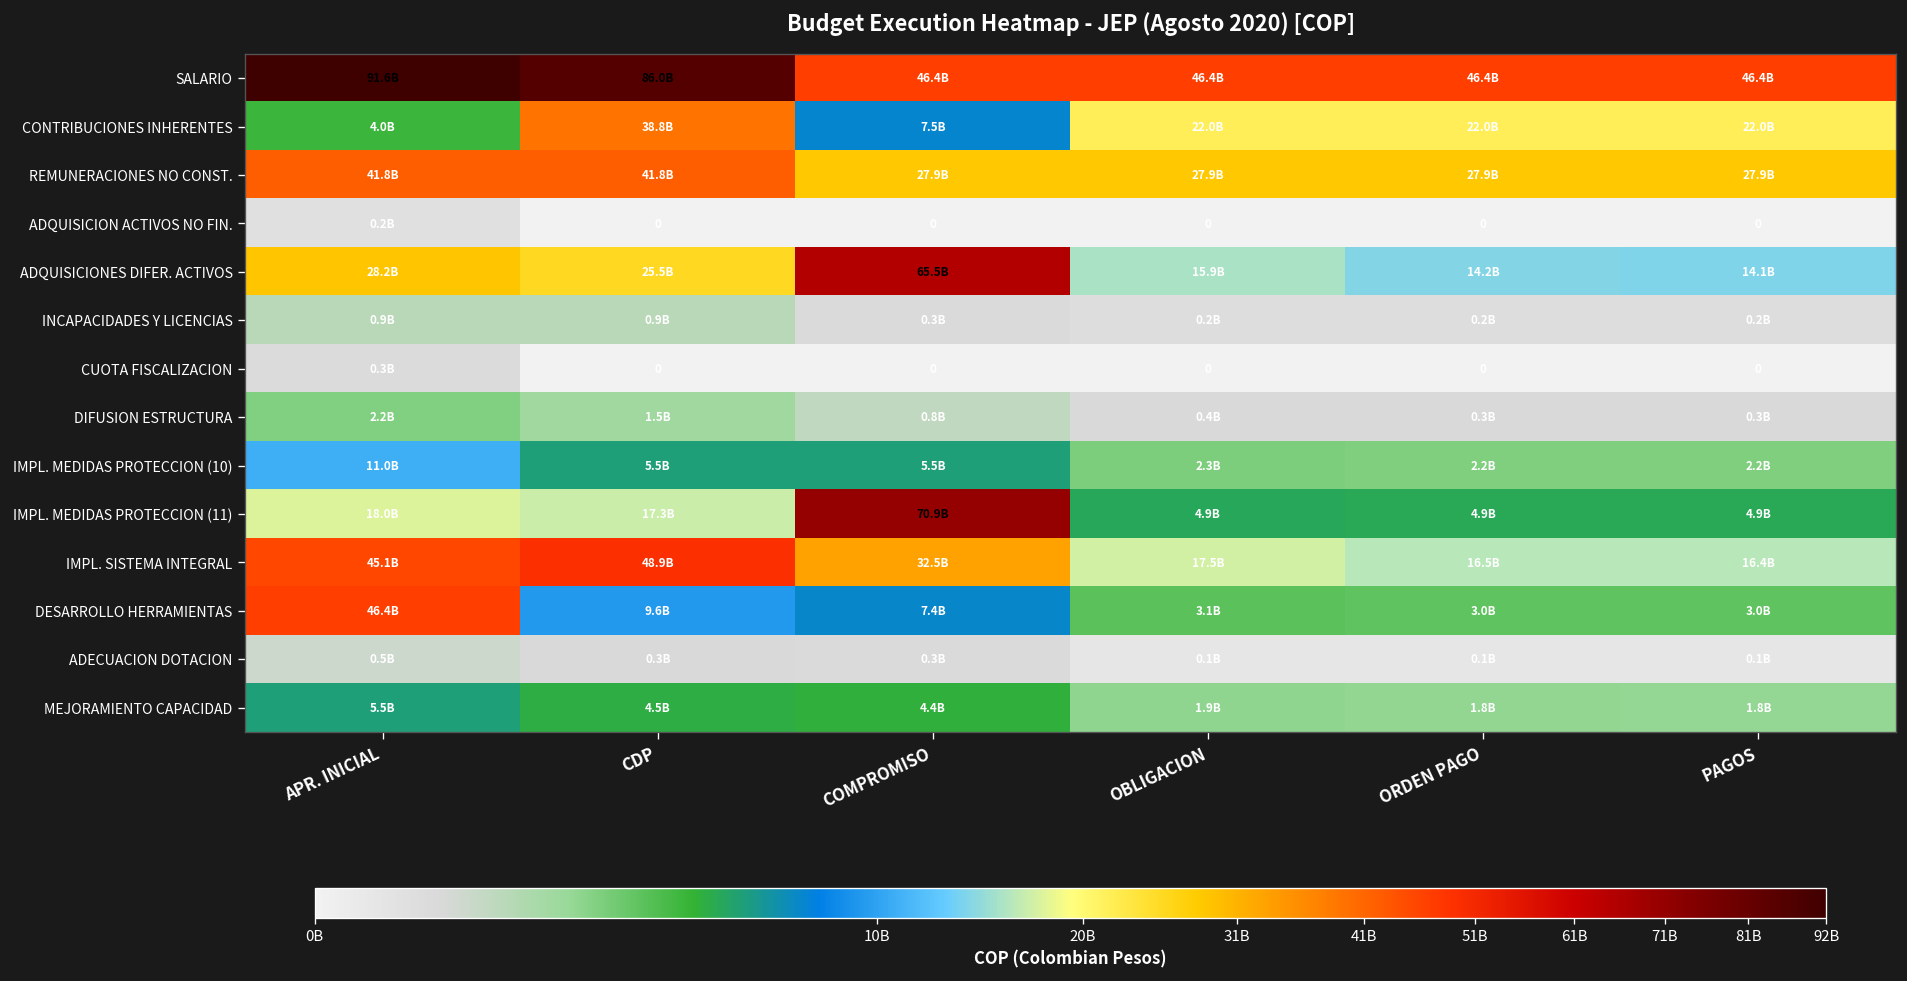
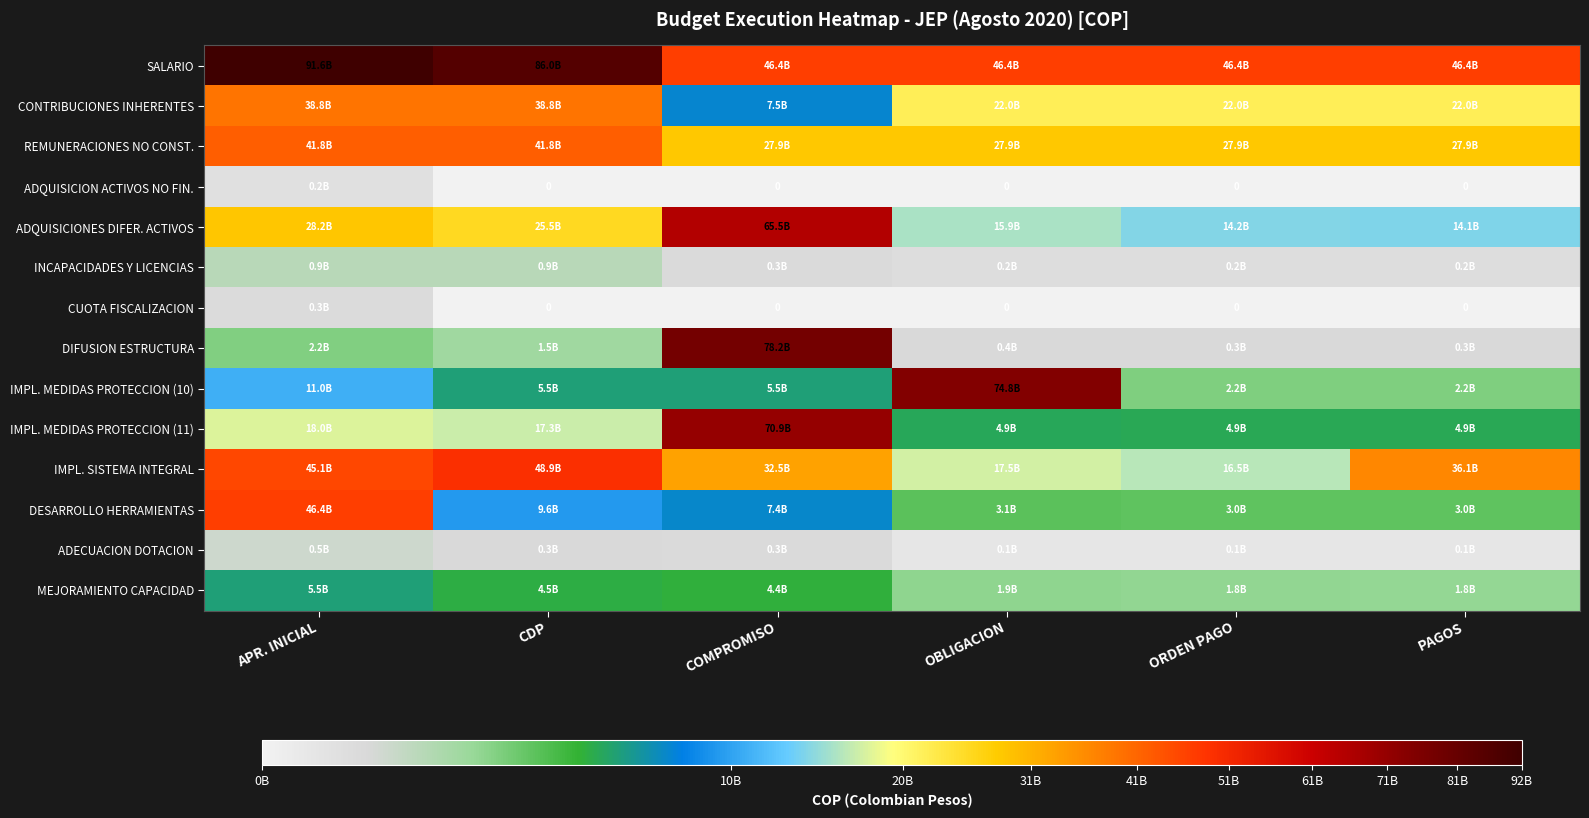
CONTRIBUCIONES INHERENTES, APR. INICIAL: 4.0B -> 38.8B
DIFUSION ESTRUCTURA, COMPROMISO: 0.8B -> 78.2B
IMPL. MEDIDAS PROTECCION (10), OBLIGACION: 2.3B -> 74.8B
IMPL. SISTEMA INTEGRAL, PAGOS: 16.4B -> 36.1B
